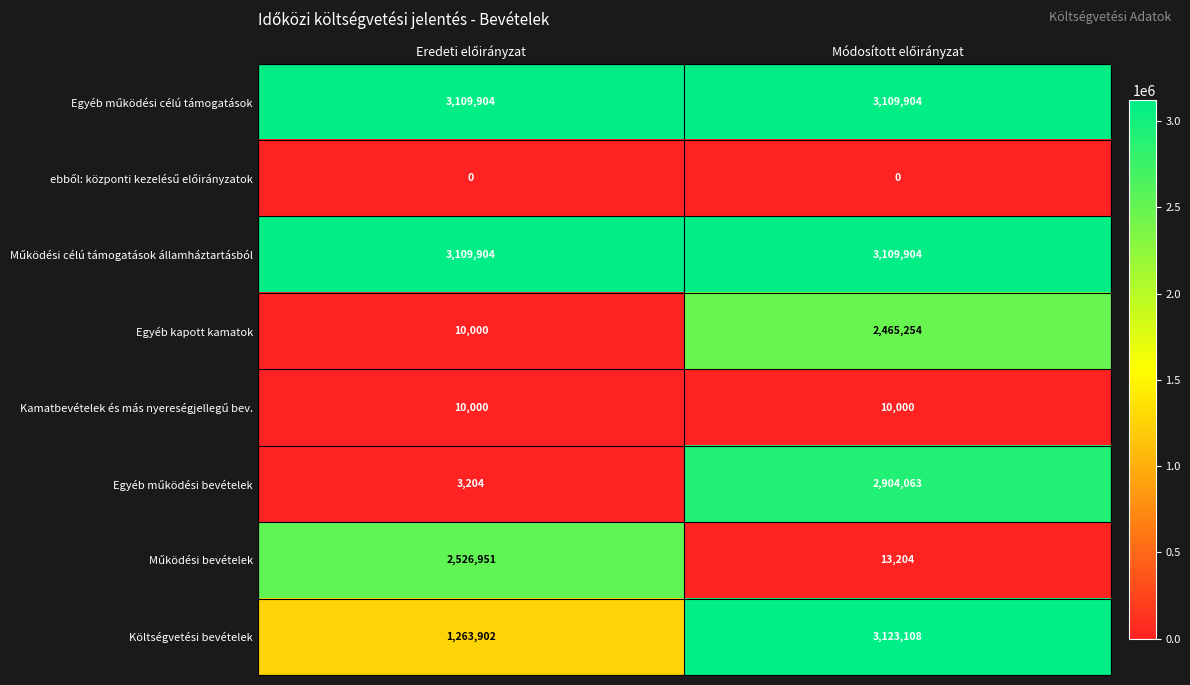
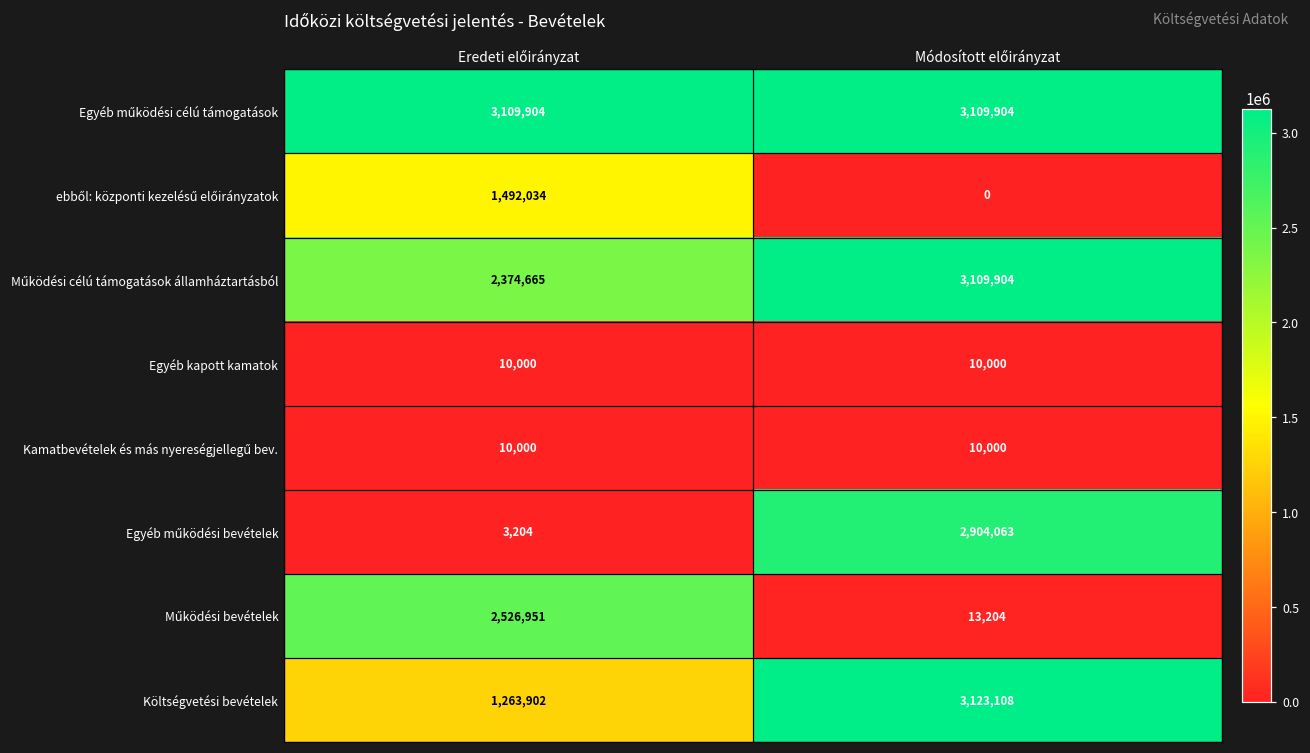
ebből: központi kezelésű előirányzatok, Eredeti előirányzat: 0 -> 1,492,034
Működési célú támogatások államháztartásból, Eredeti előirányzat: 3,109,904 -> 2,374,665
Egyéb kapott kamatok, Módosított előirányzat: 2,465,254 -> 10,000
